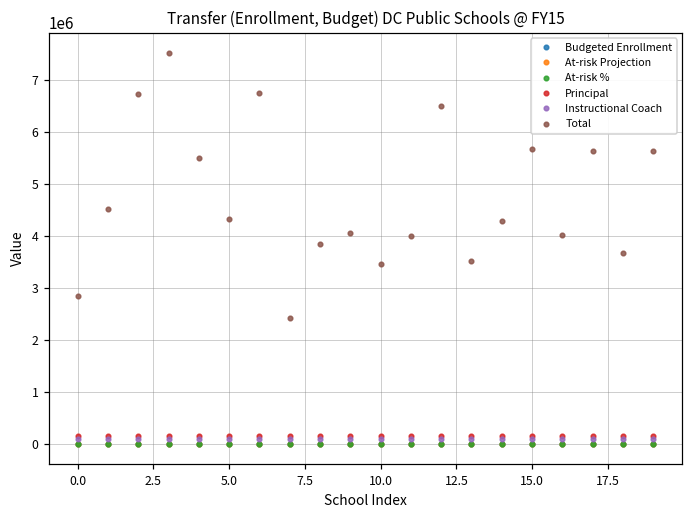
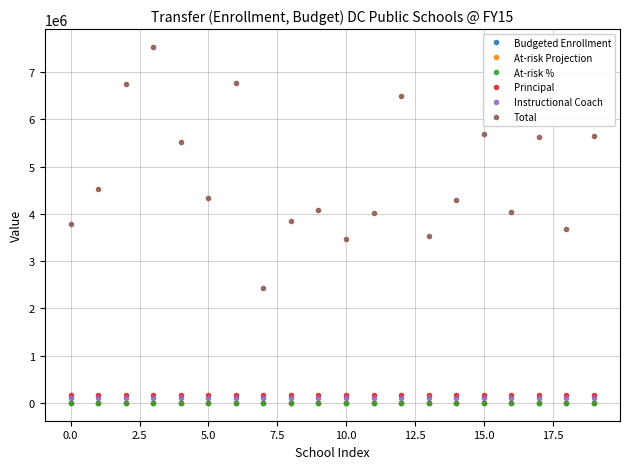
Total, 0.0: 2900000 -> 3800000
